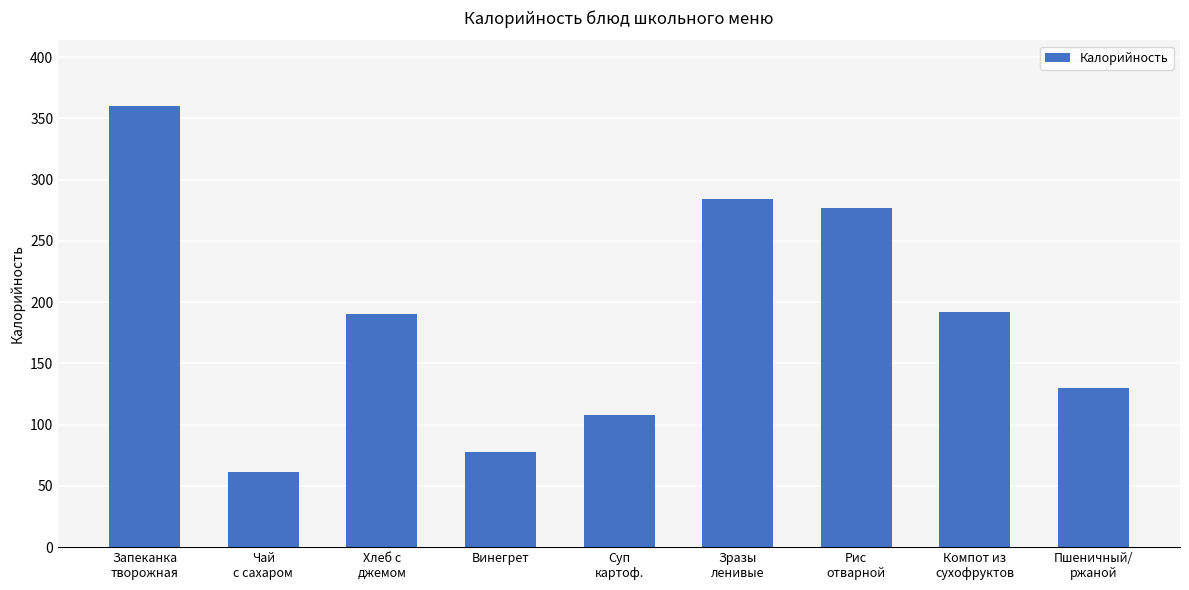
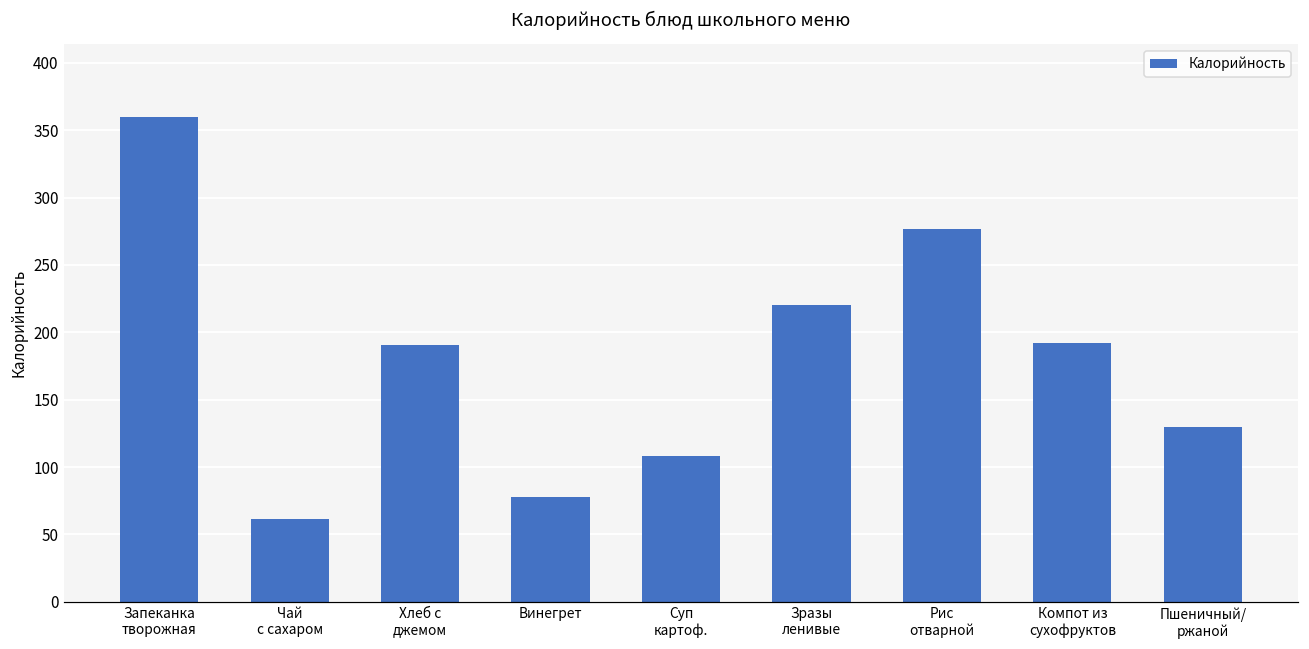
Зразы ленивые: 285 -> 220
